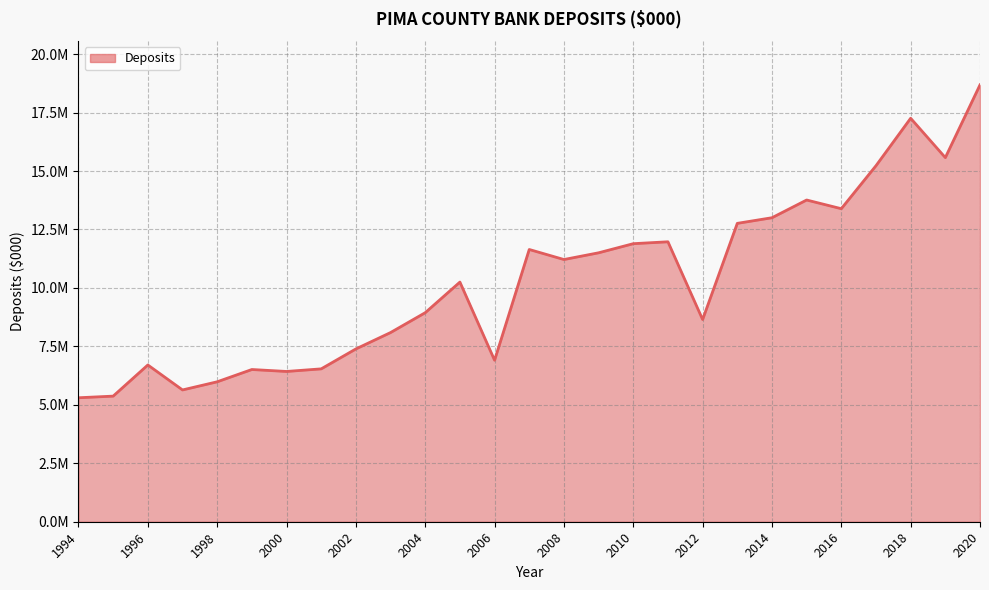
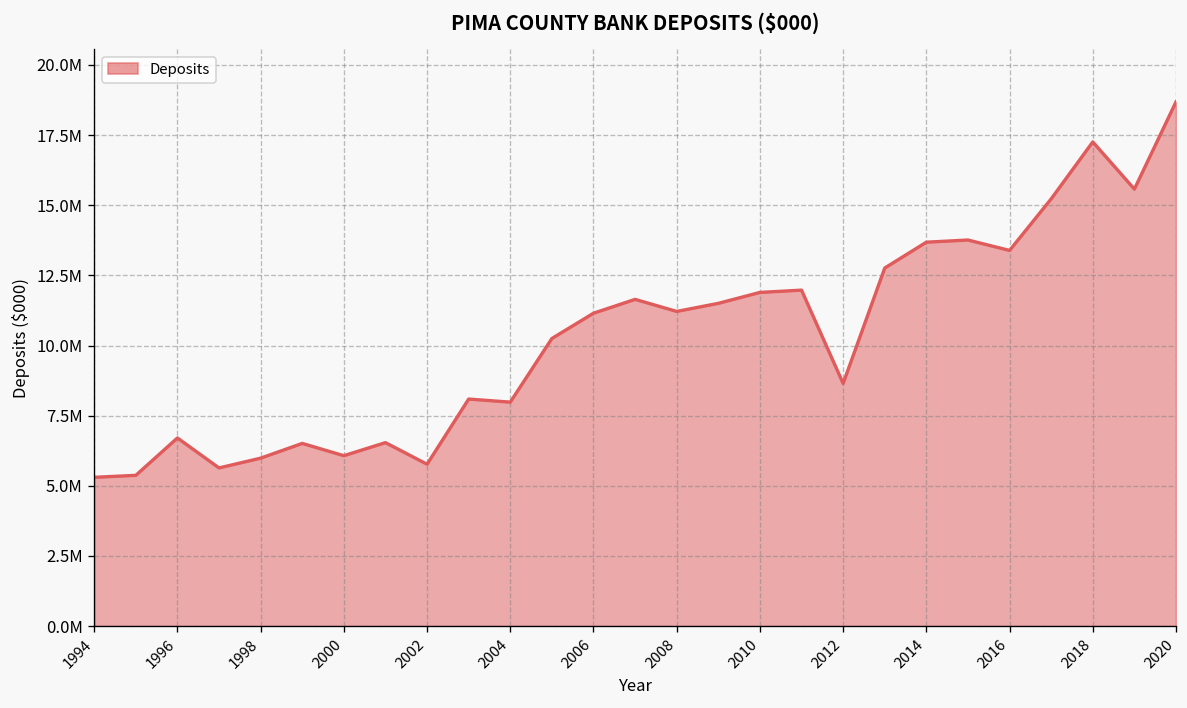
2000: 6400000 -> 6100000
2002: 7400000 -> 5800000
2004: 8900000 -> 8000000
2006: 6900000 -> 11200000
2014: 13000000 -> 13700000
